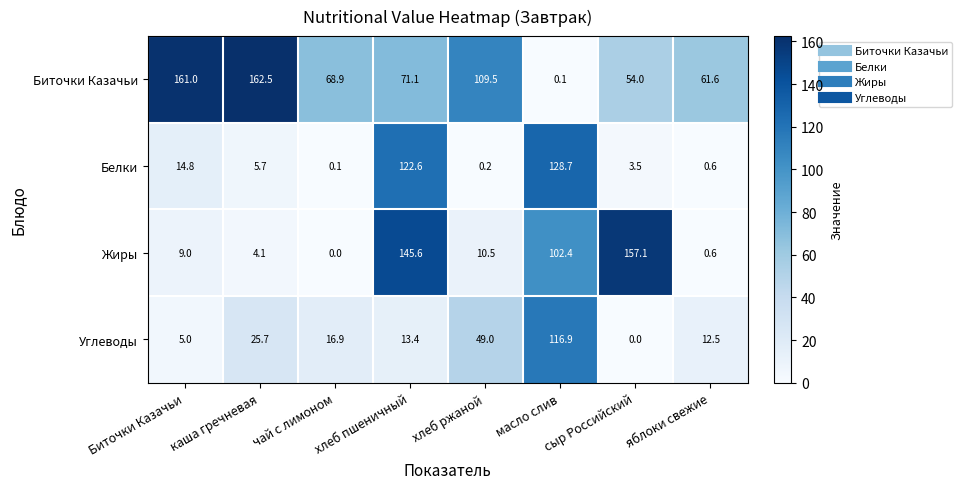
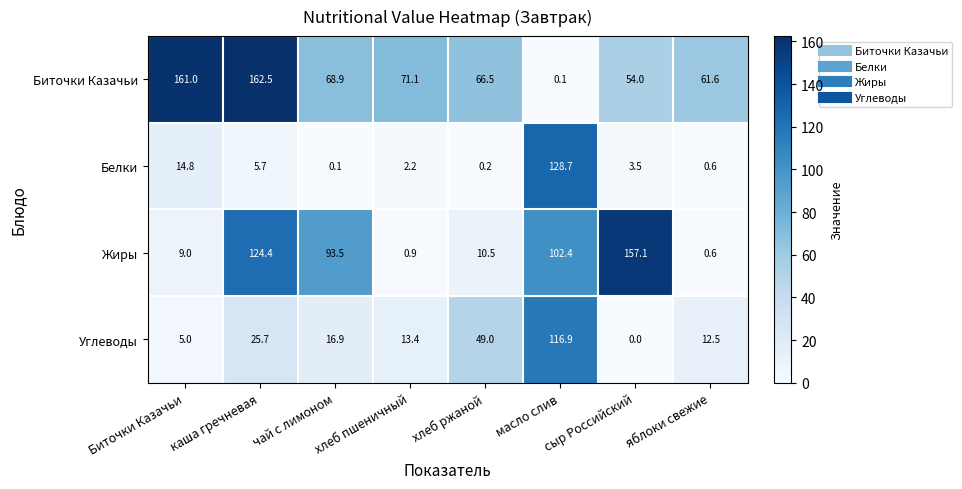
Биточки Казачьи, хлеб ржаной: 109.5 -> 66.5
Белки, хлеб пшеничный: 122.6 -> 2.2
Жиры, каша гречневая: 4.1 -> 124.4
Жиры, чай с лимоном: 0.0 -> 93.5
Жиры, хлеб пшеничный: 145.6 -> 0.9
